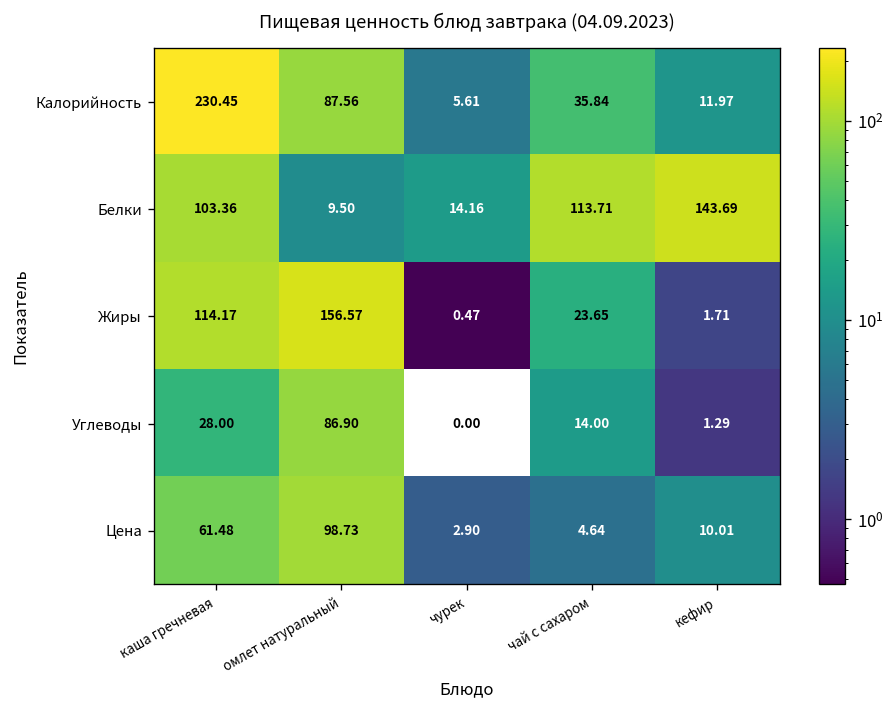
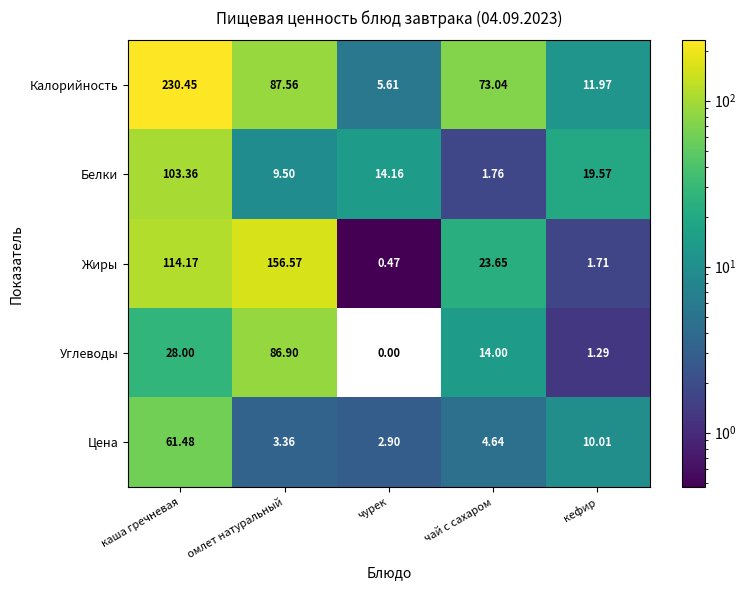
Калорийность, чай с сахаром: 35.84 -> 73.04
Белки, чай с сахаром: 113.71 -> 1.76
Белки, кефир: 143.69 -> 19.57
Цена, омлет натуральный: 98.73 -> 3.36
